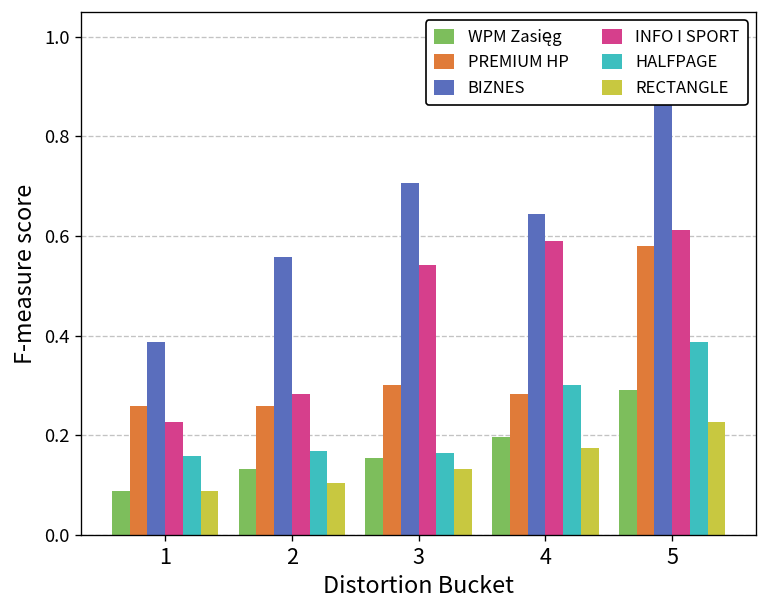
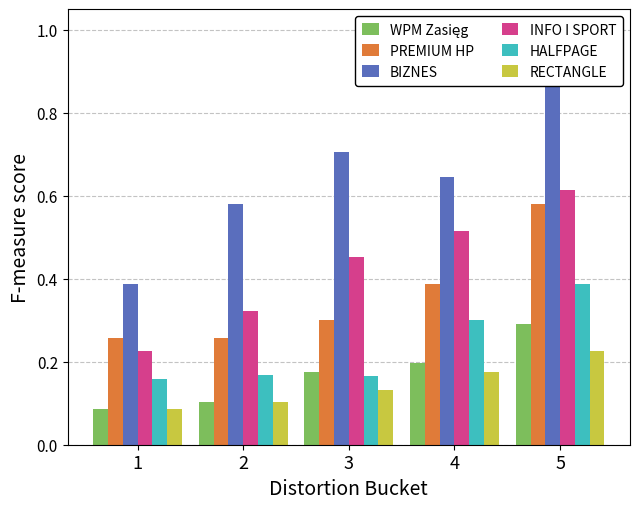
WPM Zasięg, 2: 0.13 -> 0.10
BIZNES, 2: 0.56 -> 0.58
INFO I SPORT, 2: 0.28 -> 0.32
WPM Zasięg, 3: 0.15 -> 0.17
INFO I SPORT, 3: 0.54 -> 0.45
PREMIUM HP, 4: 0.28 -> 0.39
INFO I SPORT, 4: 0.59 -> 0.52
